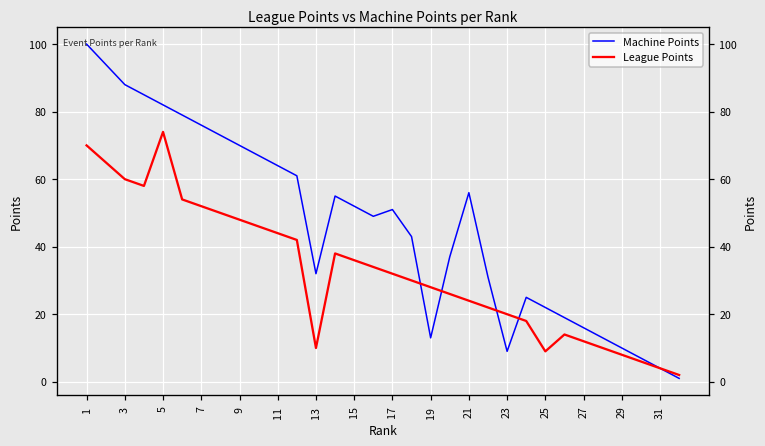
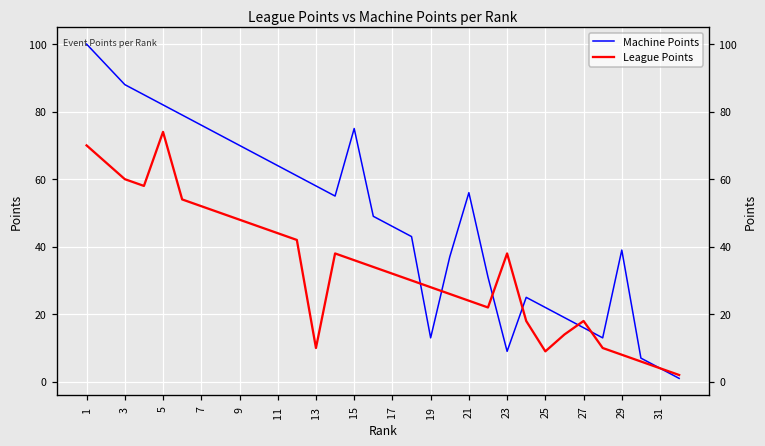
Machine Points, 13: 32 -> 58
Machine Points, 15: 52 -> 75
Machine Points, 17: 51 -> 46
League Points, 23: 20 -> 38
League Points, 27: 12 -> 18
Machine Points, 29: 10 -> 39
